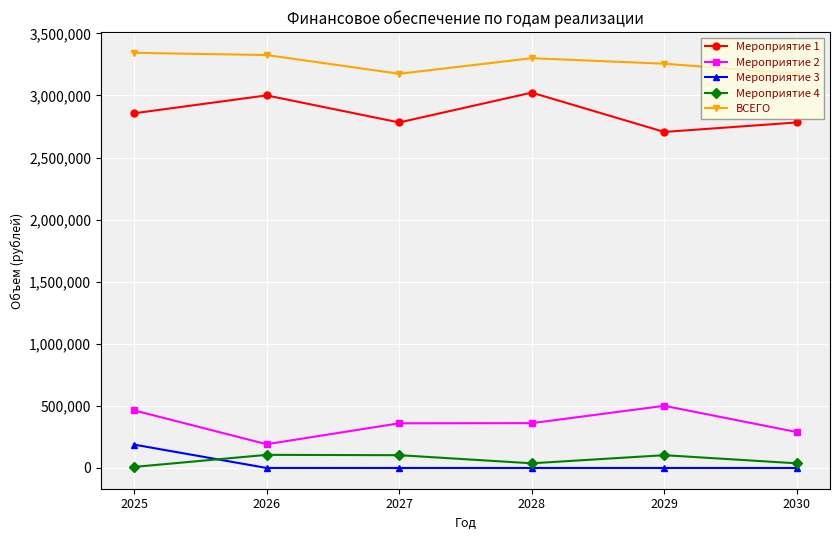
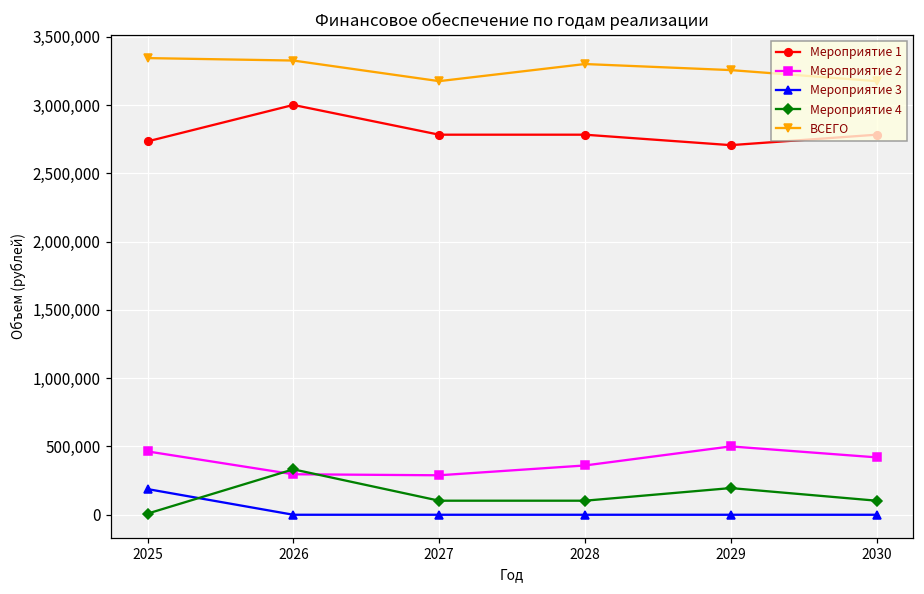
Мероприятие 1, 2025: 2,860,000 -> 2,730,000
Мероприятие 2, 2026: 190,000 -> 300,000
Мероприятие 4, 2026: 110,000 -> 330,000
Мероприятие 2, 2027: 360,000 -> 290,000
Мероприятие 1, 2028: 3,020,000 -> 2,780,000
Мероприятие 4, 2028: 40,000 -> 100,000
Мероприятие 4, 2029: 100,000 -> 200,000
Мероприятие 2, 2030: 290,000 -> 420,000
Мероприятие 4, 2030: 40,000 -> 100,000
